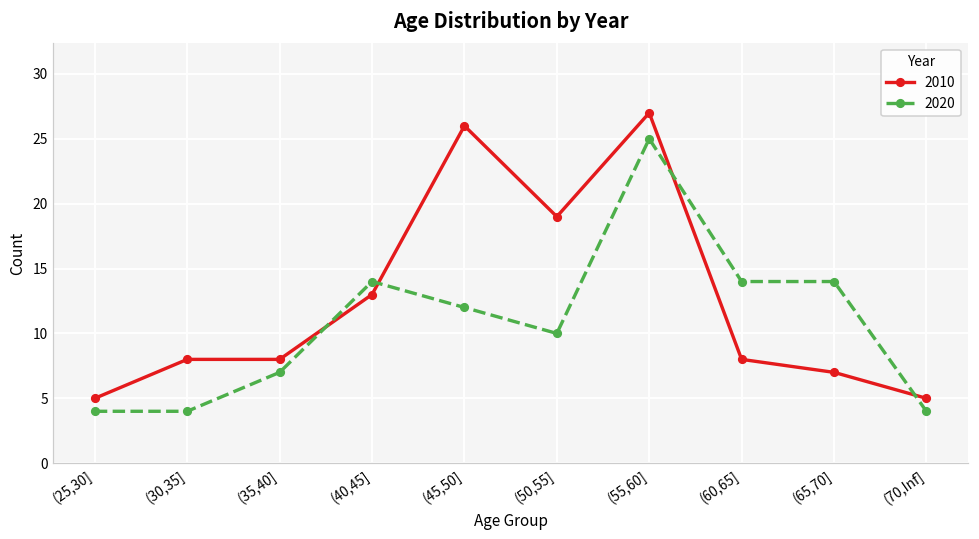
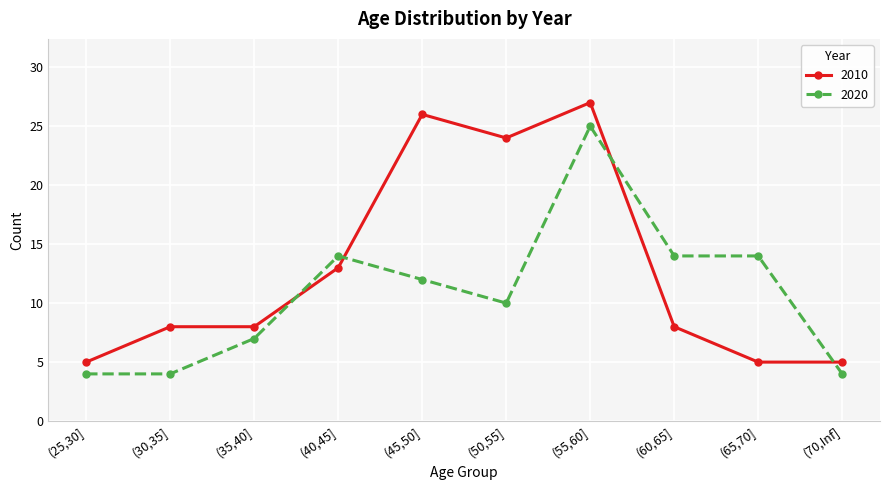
2010, (50,55]: 19 -> 24
2010, (65,70]: 7 -> 5
